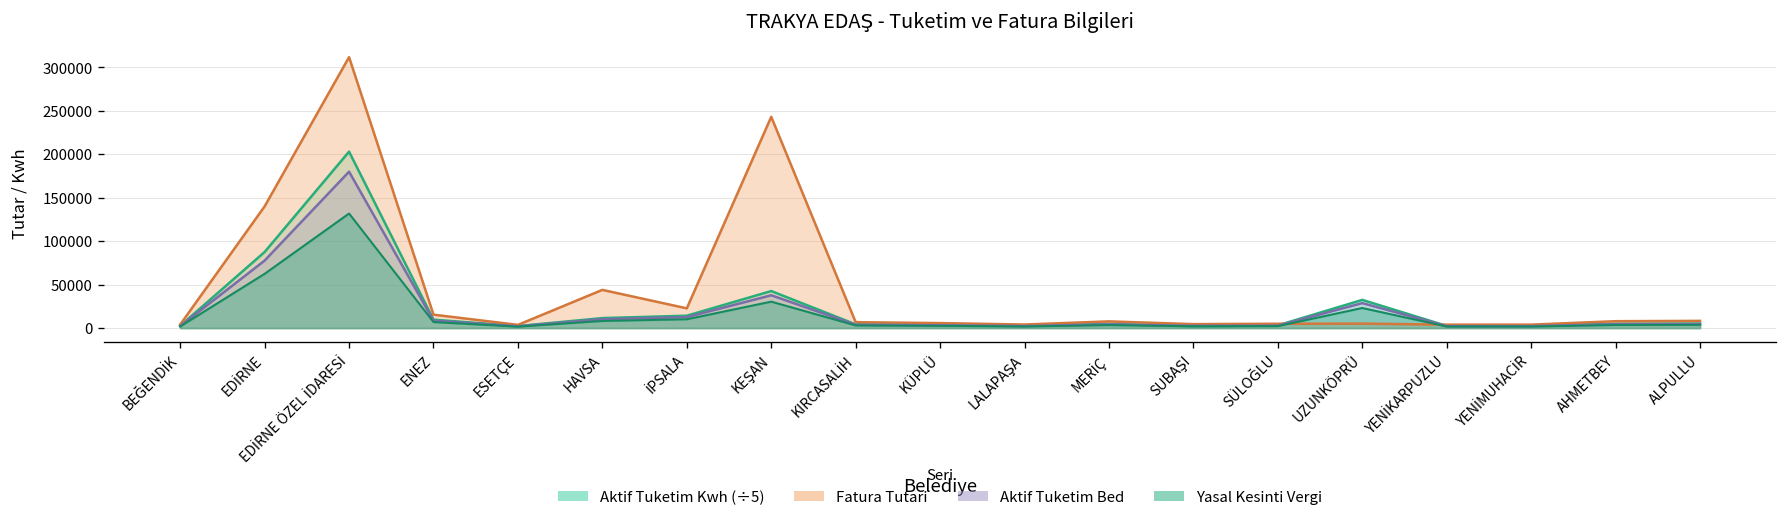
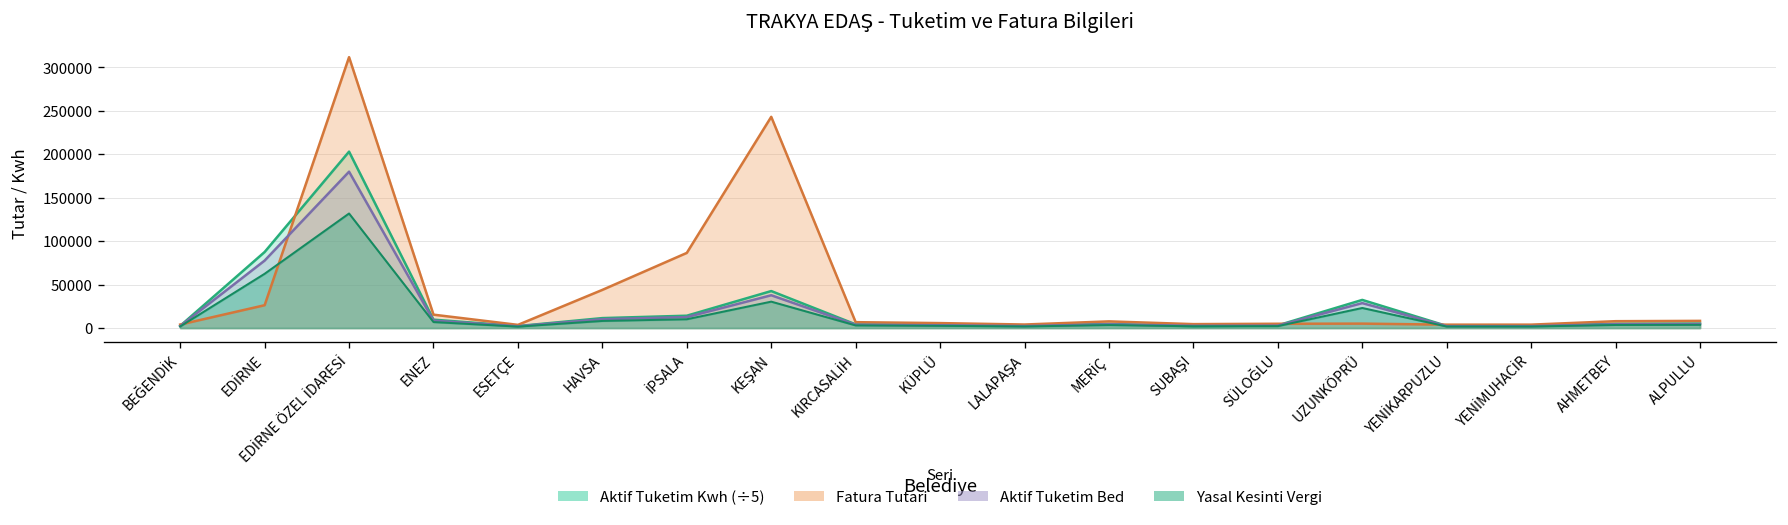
Fatura Tutari, EDİRNE: 140000 -> 30000
Fatura Tutari, İPSALA: 20000 -> 90000
